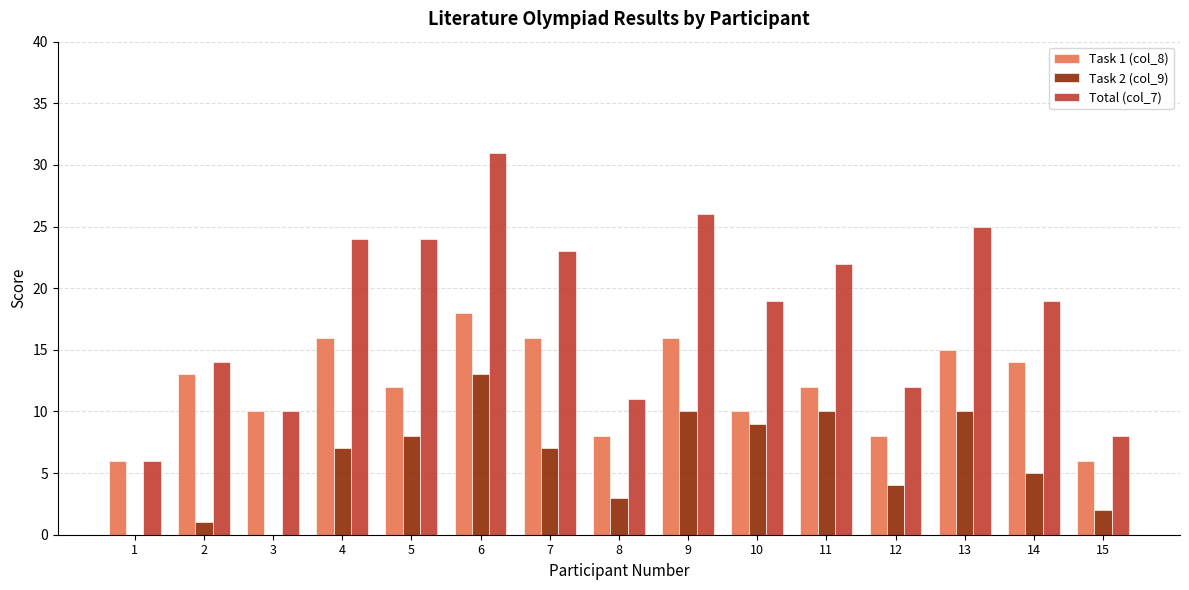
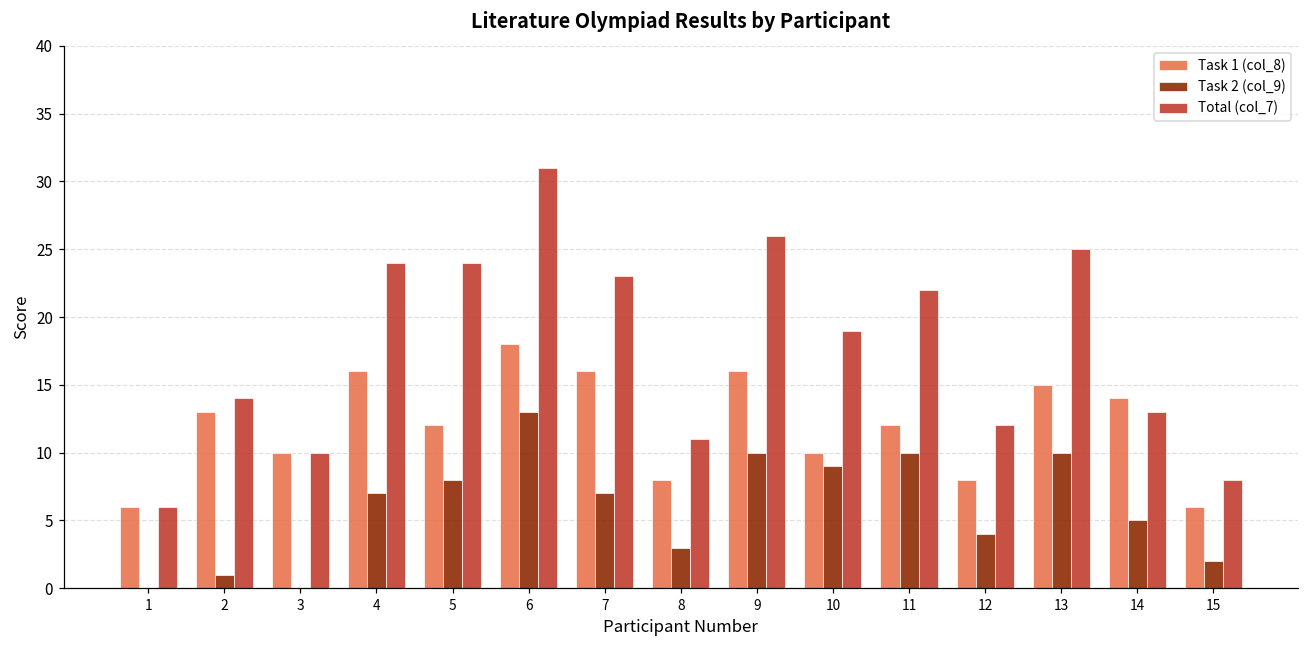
Total (col_7), 14: 19 -> 13
